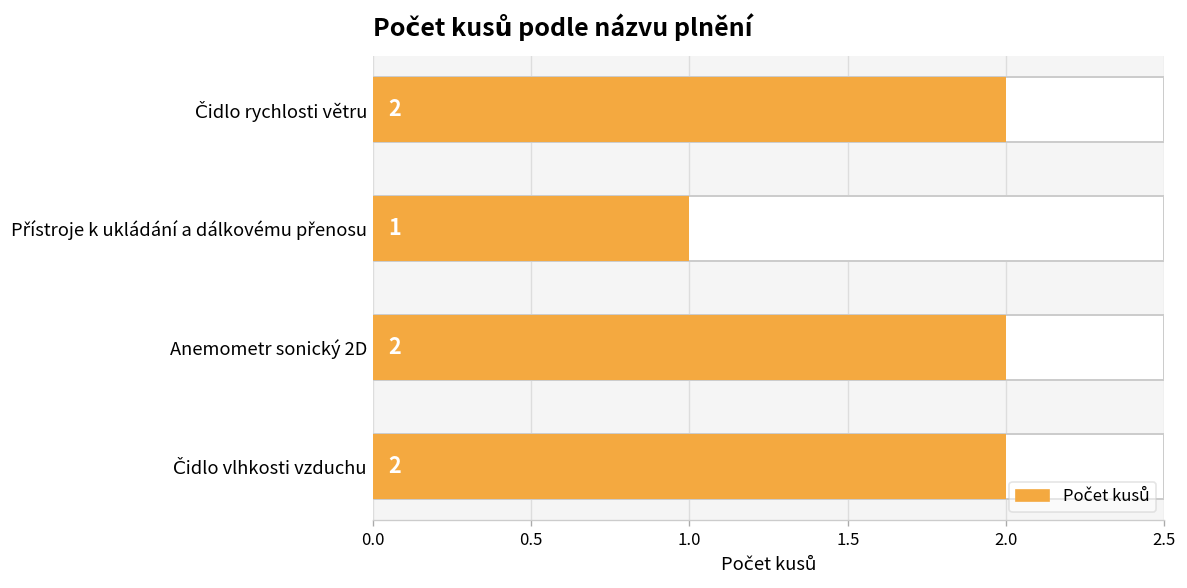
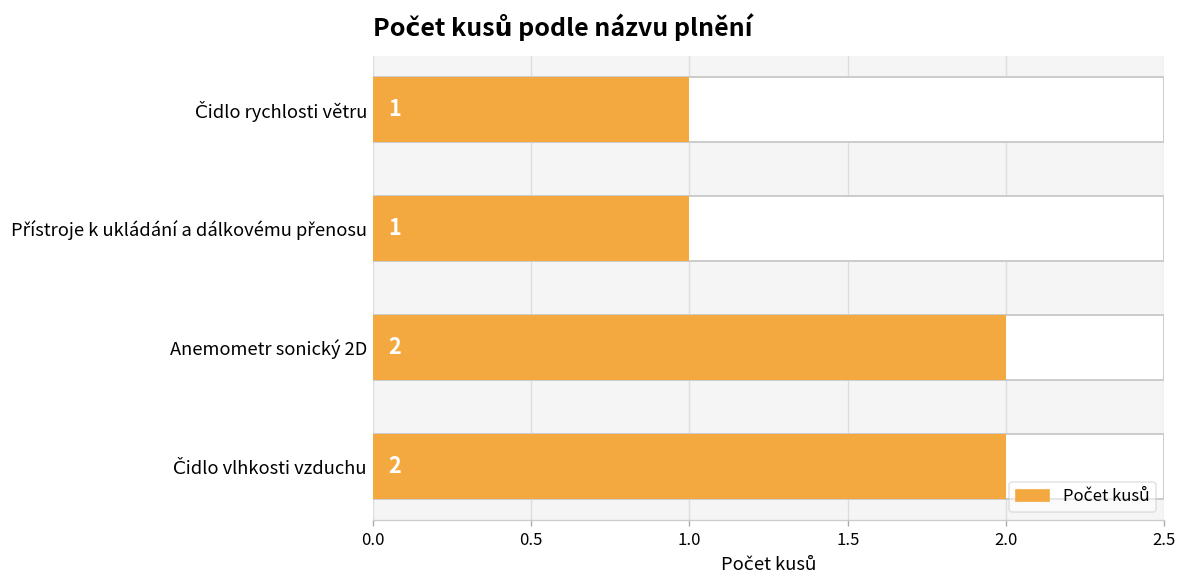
Čidlo rychlosti větru: 2 -> 1
